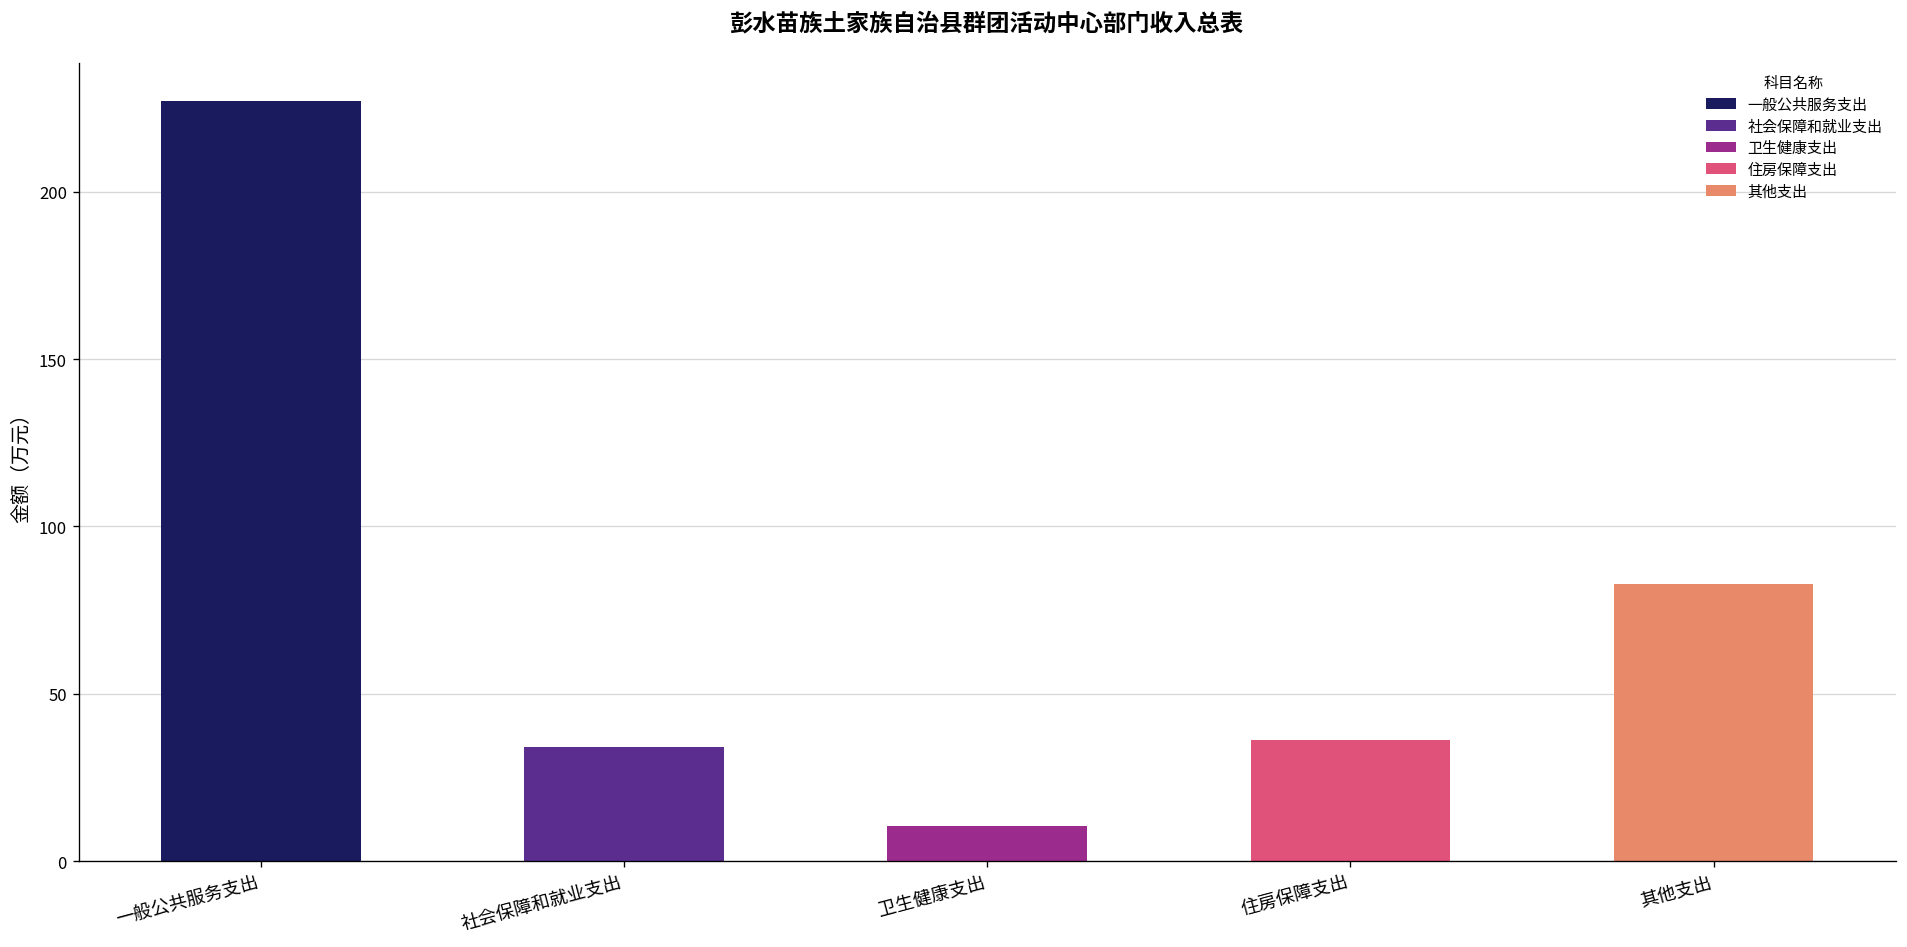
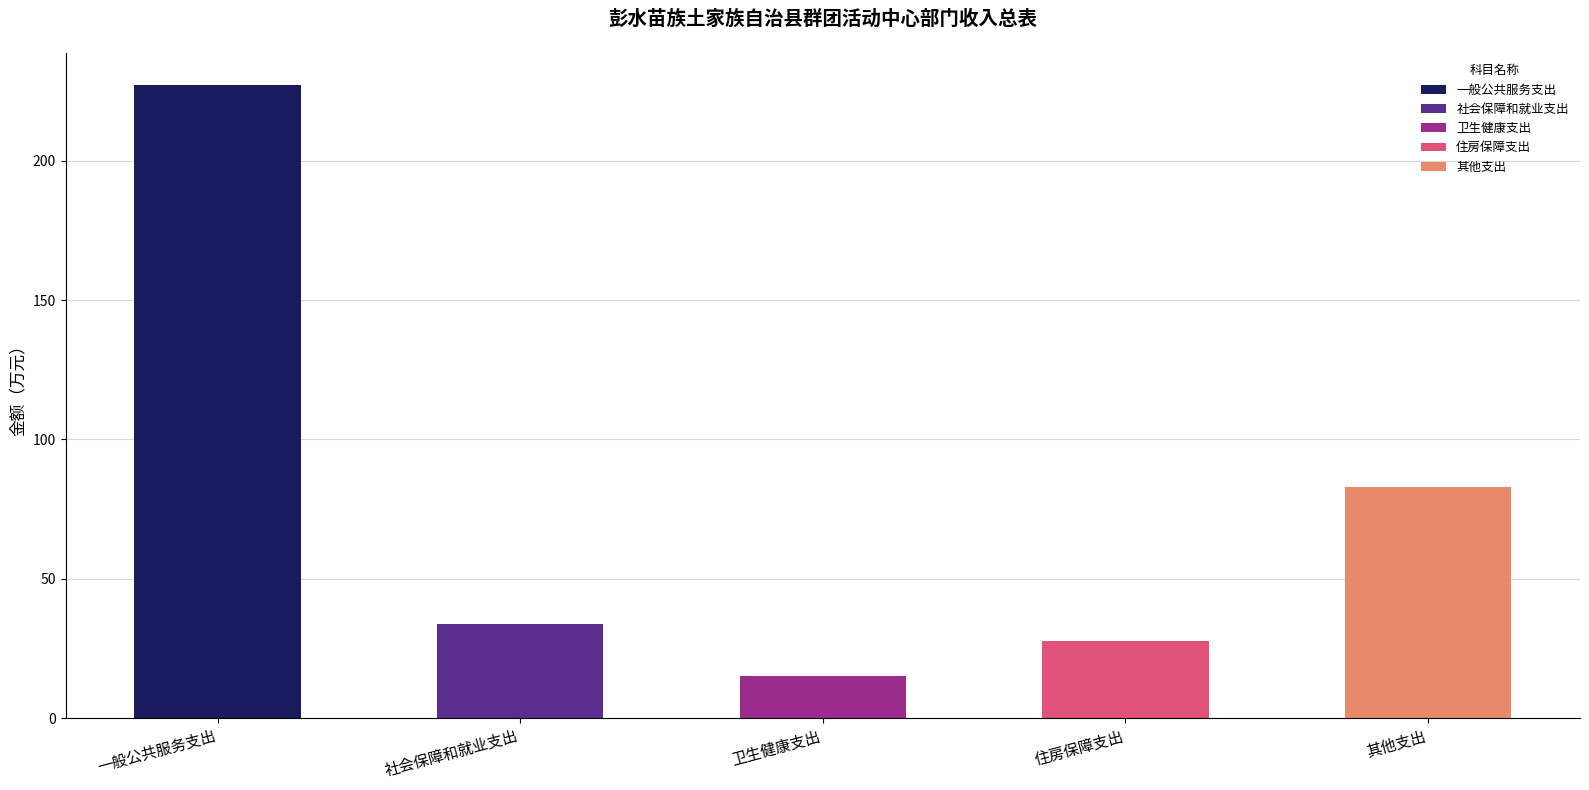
卫生健康支出: 10 -> 15
住房保障支出: 36 -> 28
